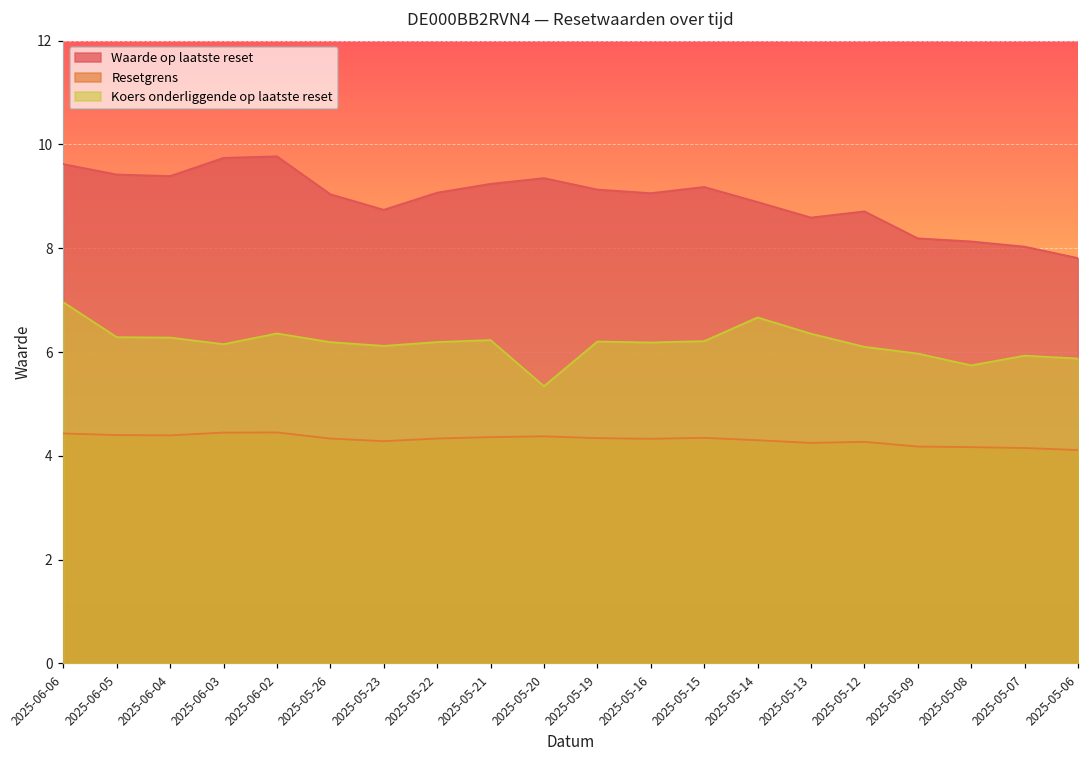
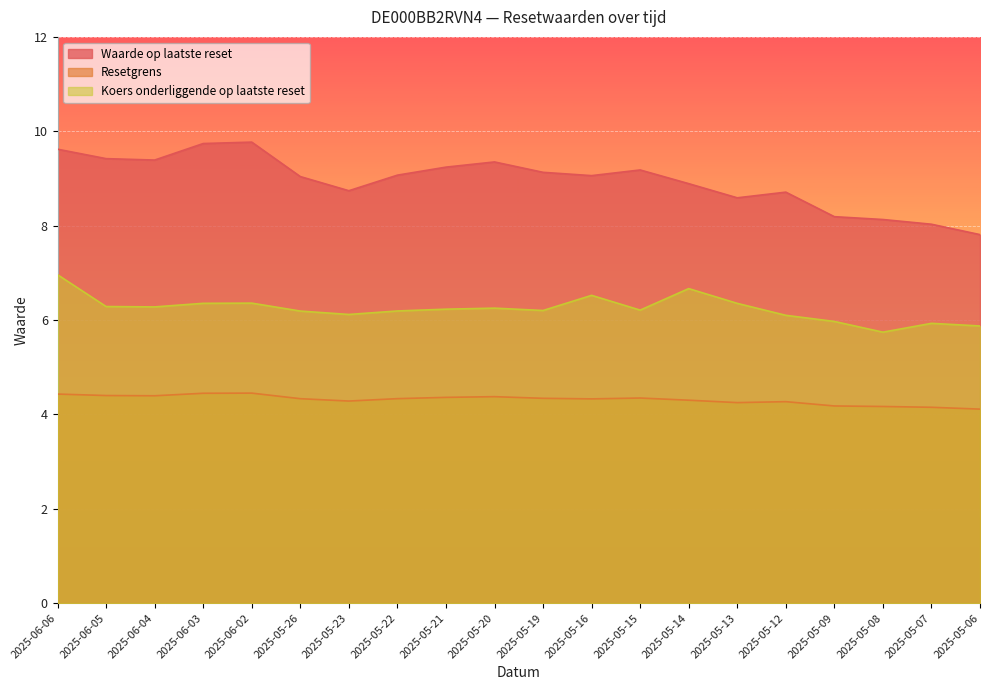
Koers onderliggende op laatste reset, 2025-06-03: 6.2 -> 6.4
Koers onderliggende op laatste reset, 2025-05-20: 5.3 -> 6.3
Koers onderliggende op laatste reset, 2025-05-16: 6.2 -> 6.5
